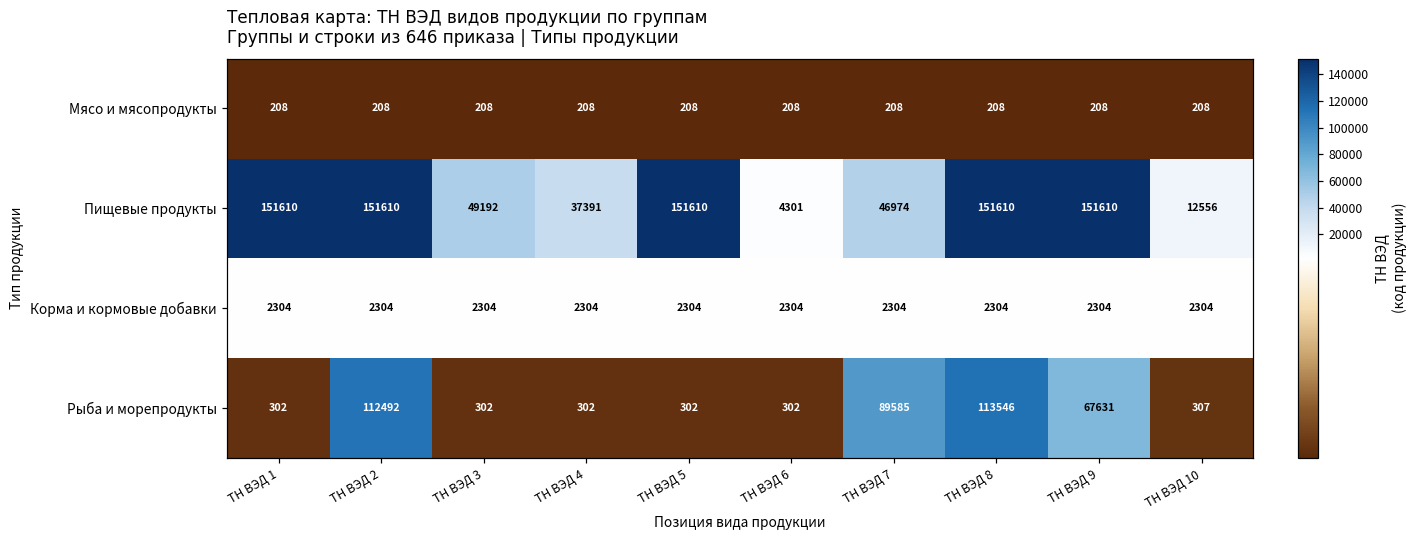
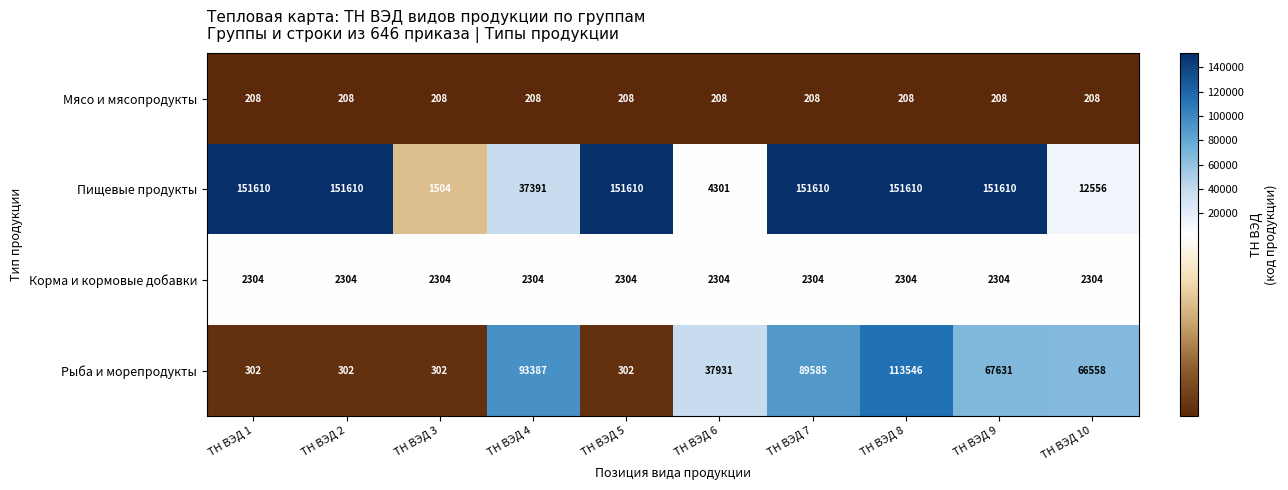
Пищевые продукты, ТН ВЭД 3: 49192 -> 1504
Пищевые продукты, ТН ВЭД 7: 46974 -> 151610
Рыба и морепродукты, ТН ВЭД 2: 112492 -> 302
Рыба и морепродукты, ТН ВЭД 4: 302 -> 93387
Рыба и морепродукты, ТН ВЭД 6: 302 -> 37931
Рыба и морепродукты, ТН ВЭД 10: 307 -> 66558
